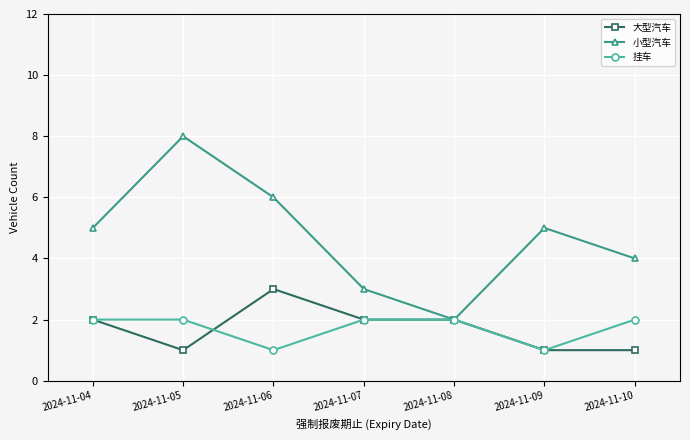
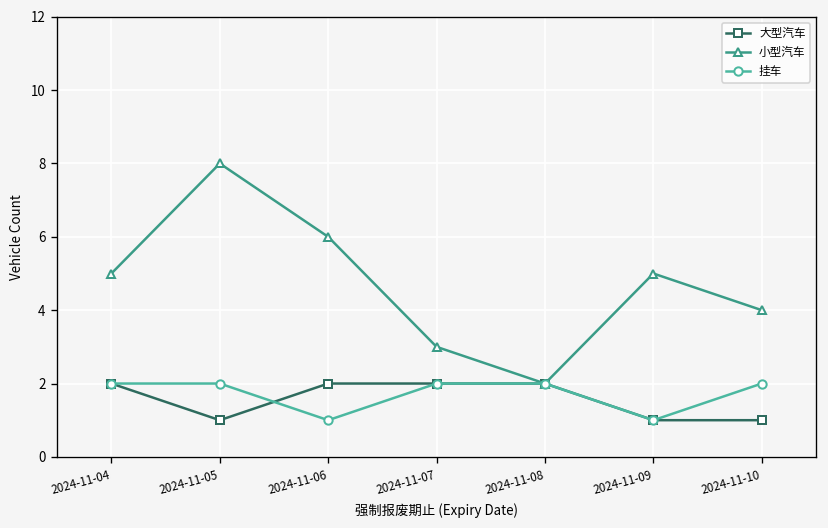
大型汽车, 2024-11-06: 3 -> 2
